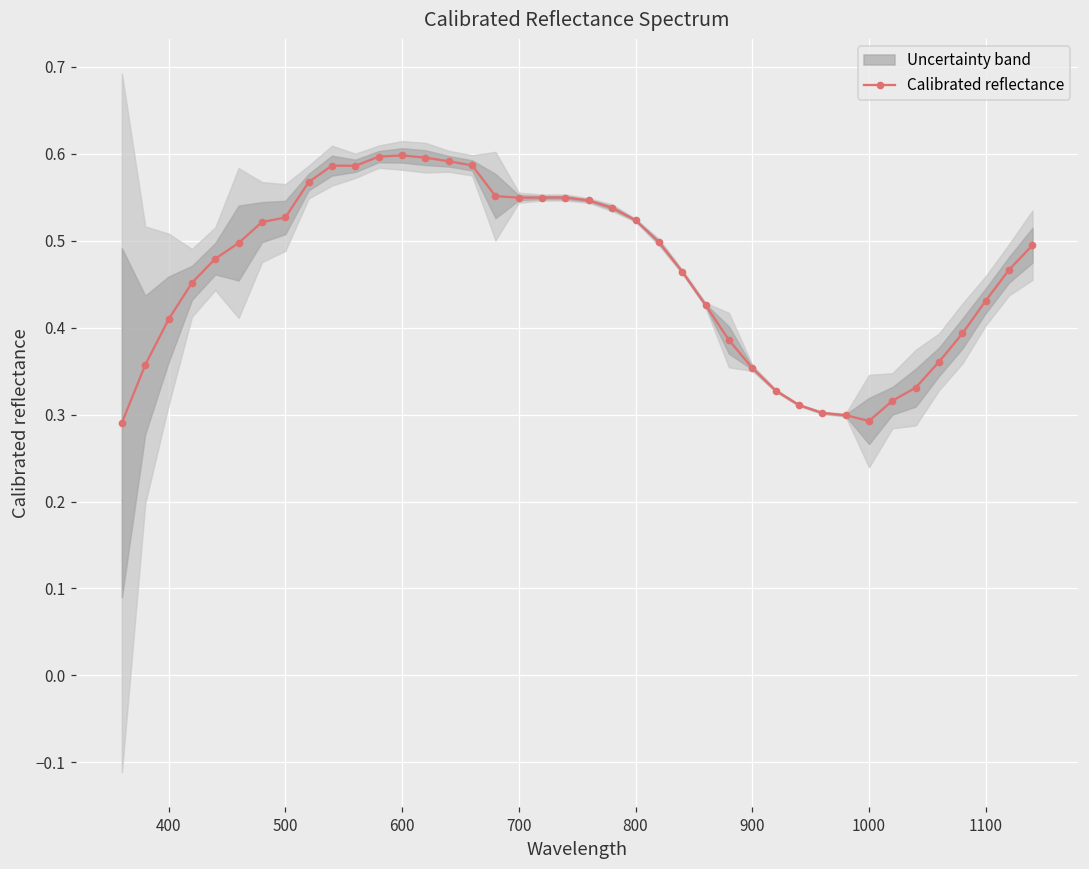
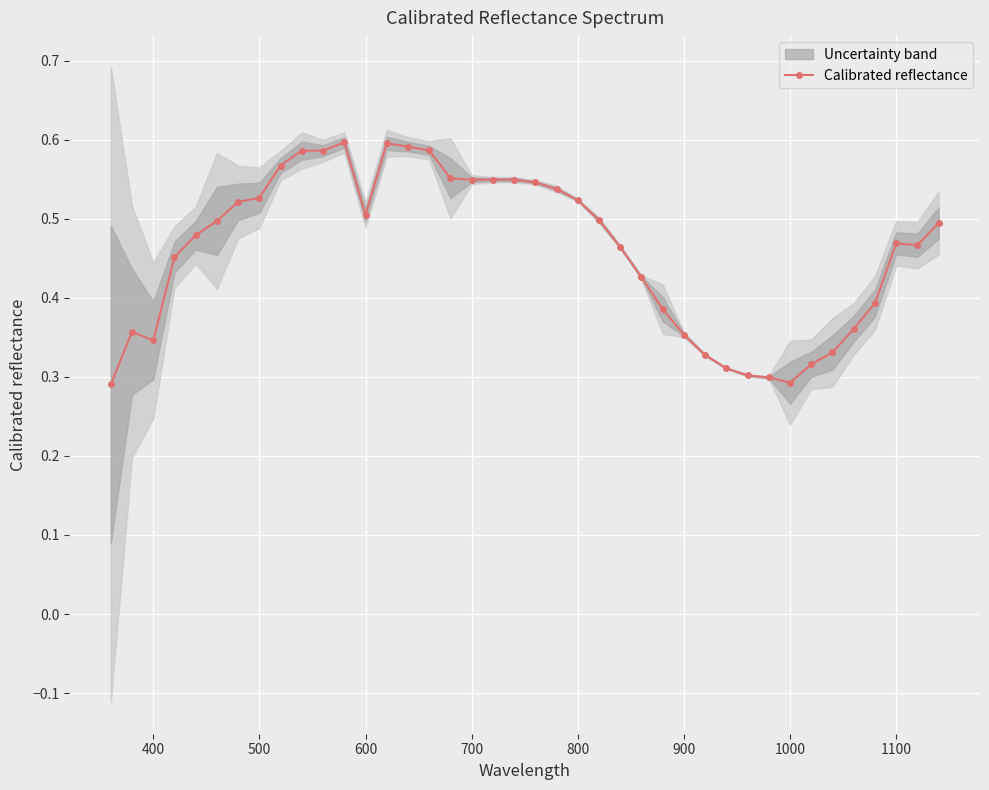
Calibrated reflectance, 400: 0.41 -> 0.35
Calibrated reflectance, 600: 0.60 -> 0.50
Calibrated reflectance, 1100: 0.43 -> 0.47
